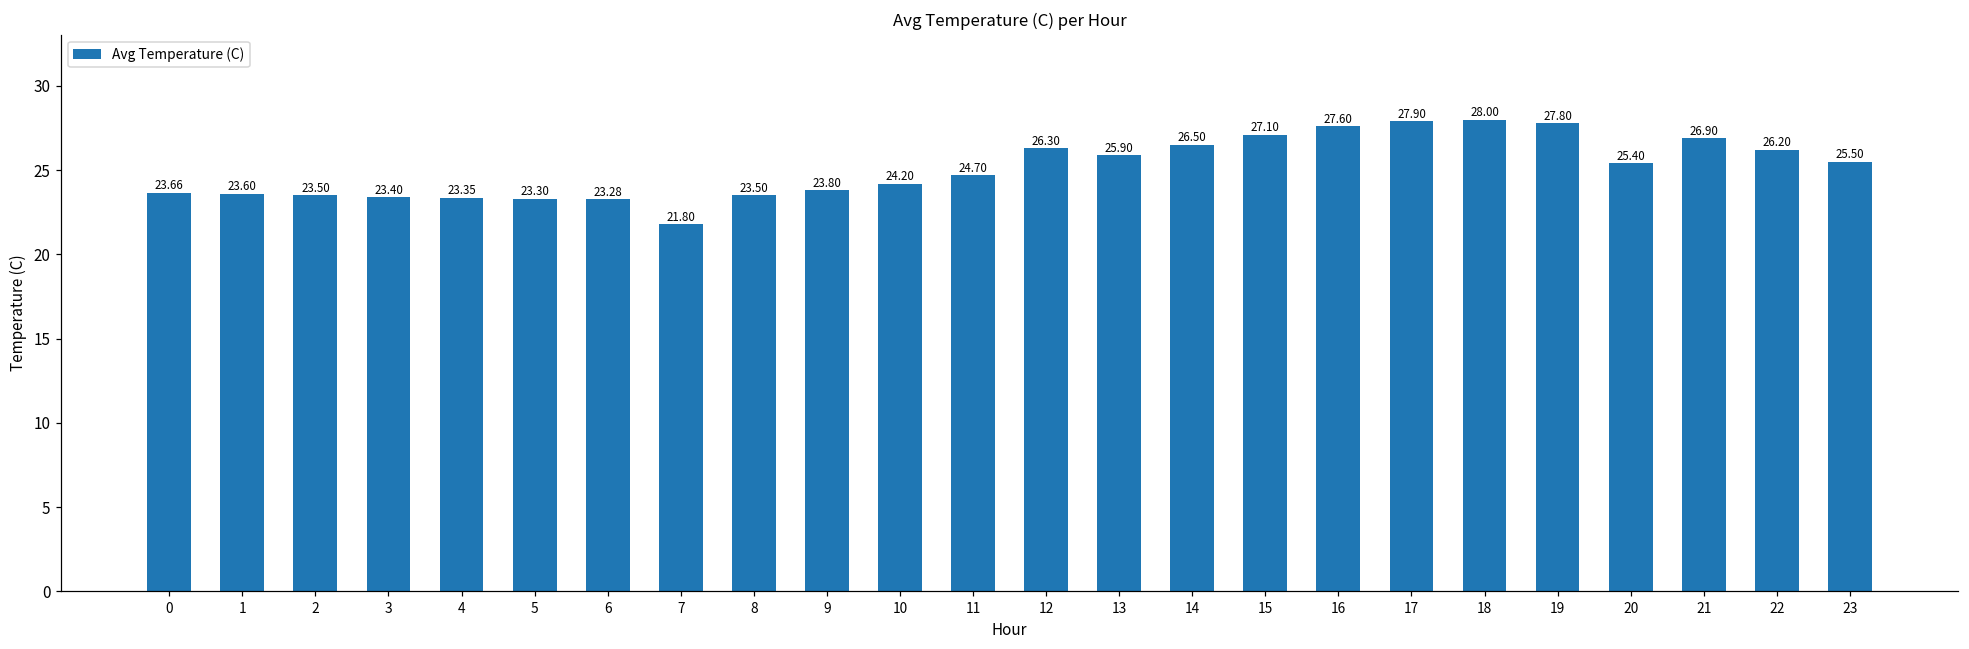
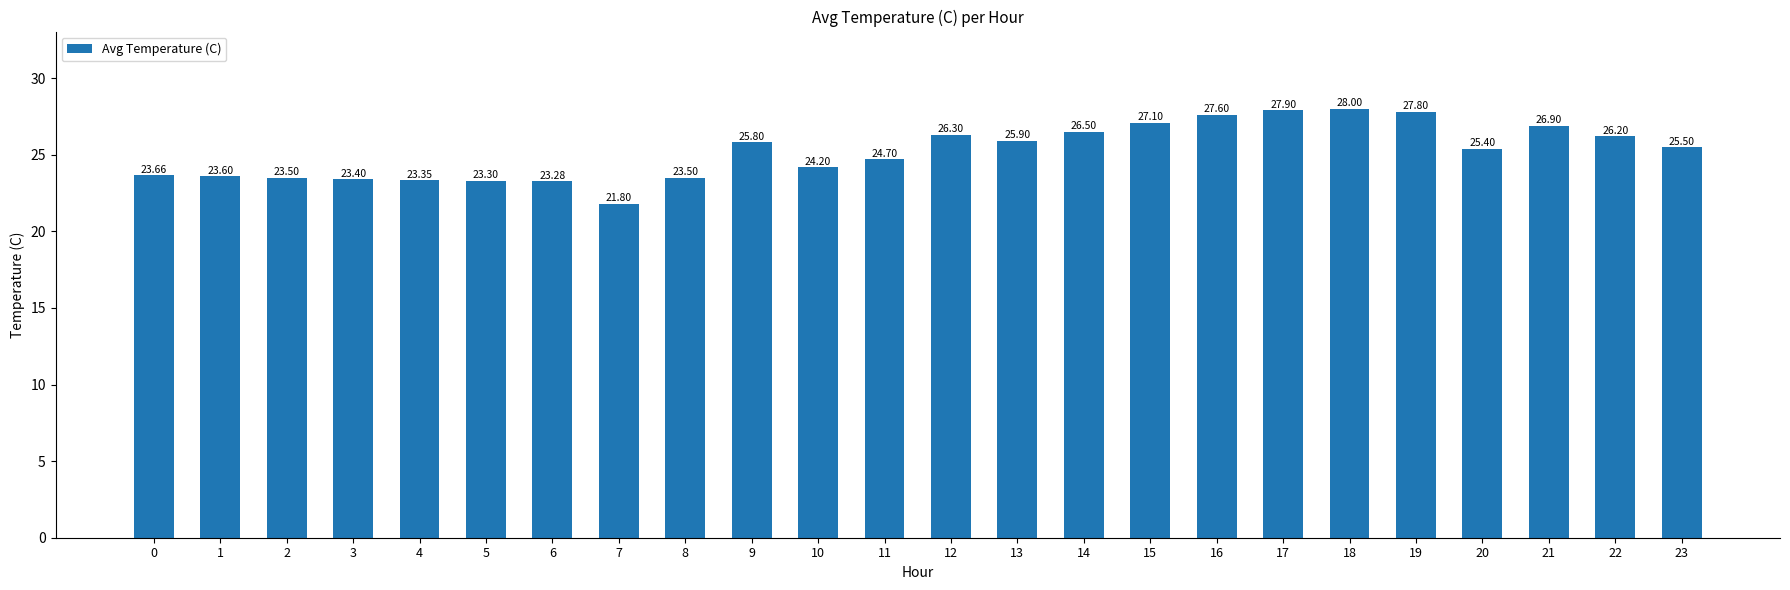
9: 23.80 -> 25.80
